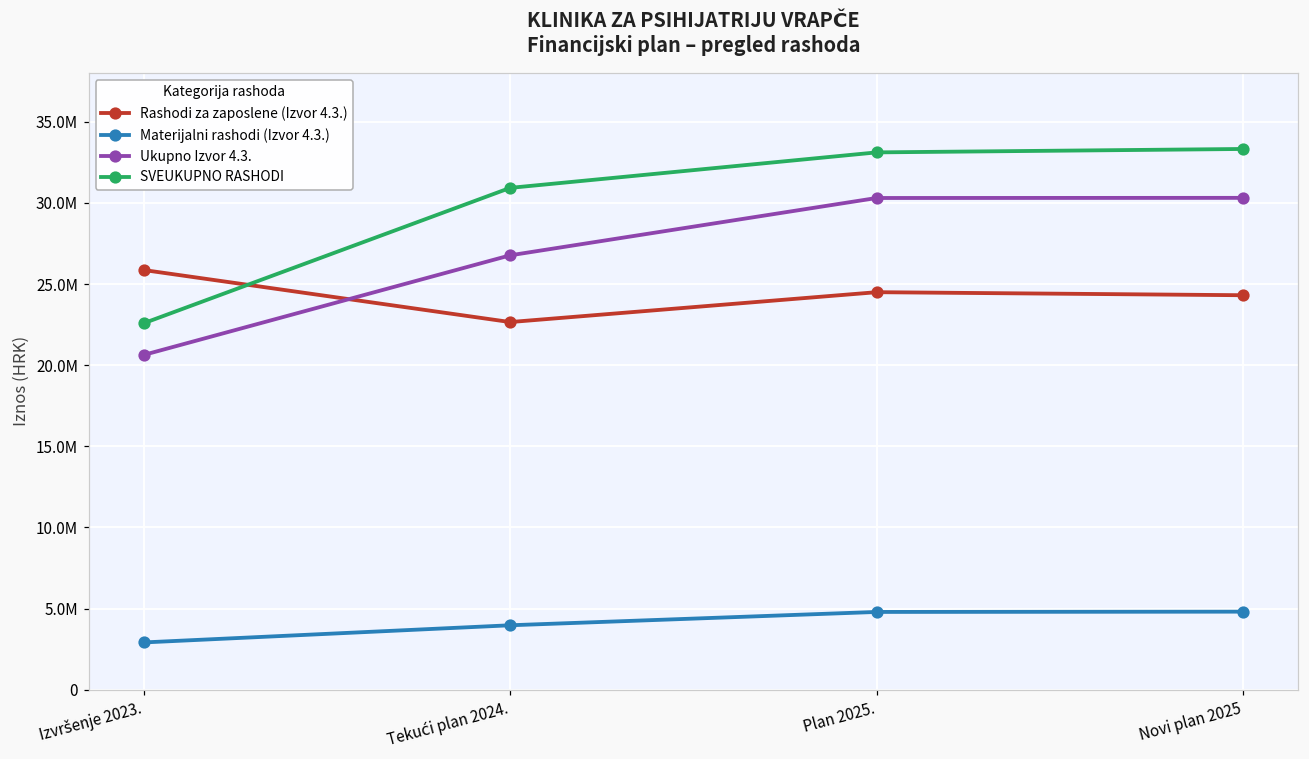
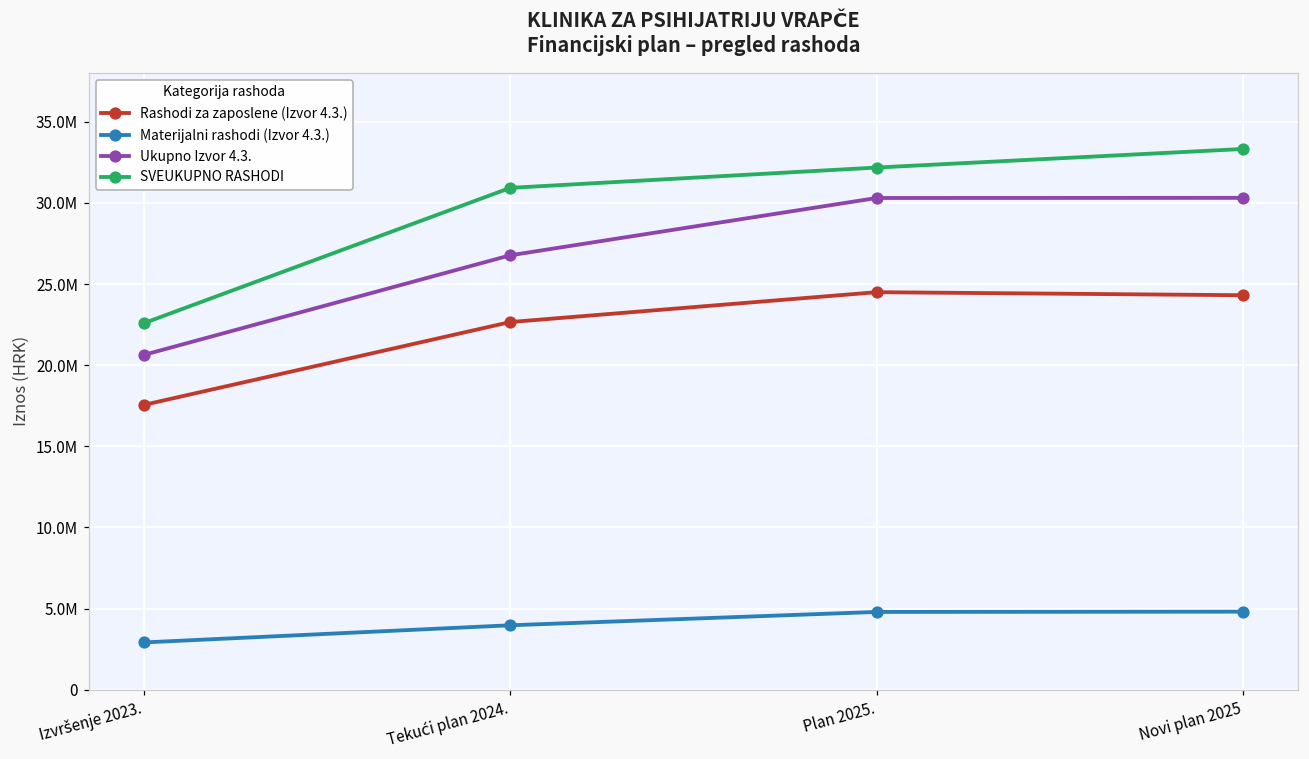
Rashodi za zaposlene (Izvor 4.3.), Izvršenje 2023.: 25900000 -> 17500000
SVEUKUPNO RASHODI, Plan 2025.: 33100000 -> 32200000
